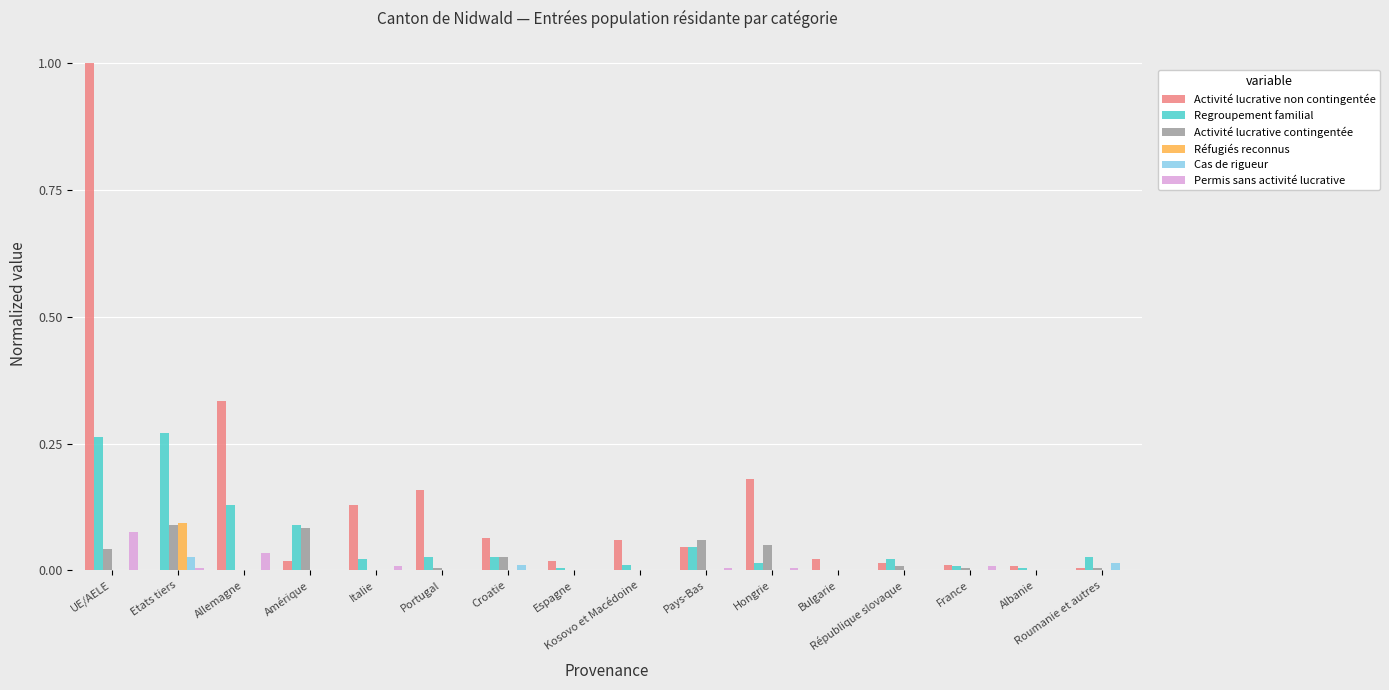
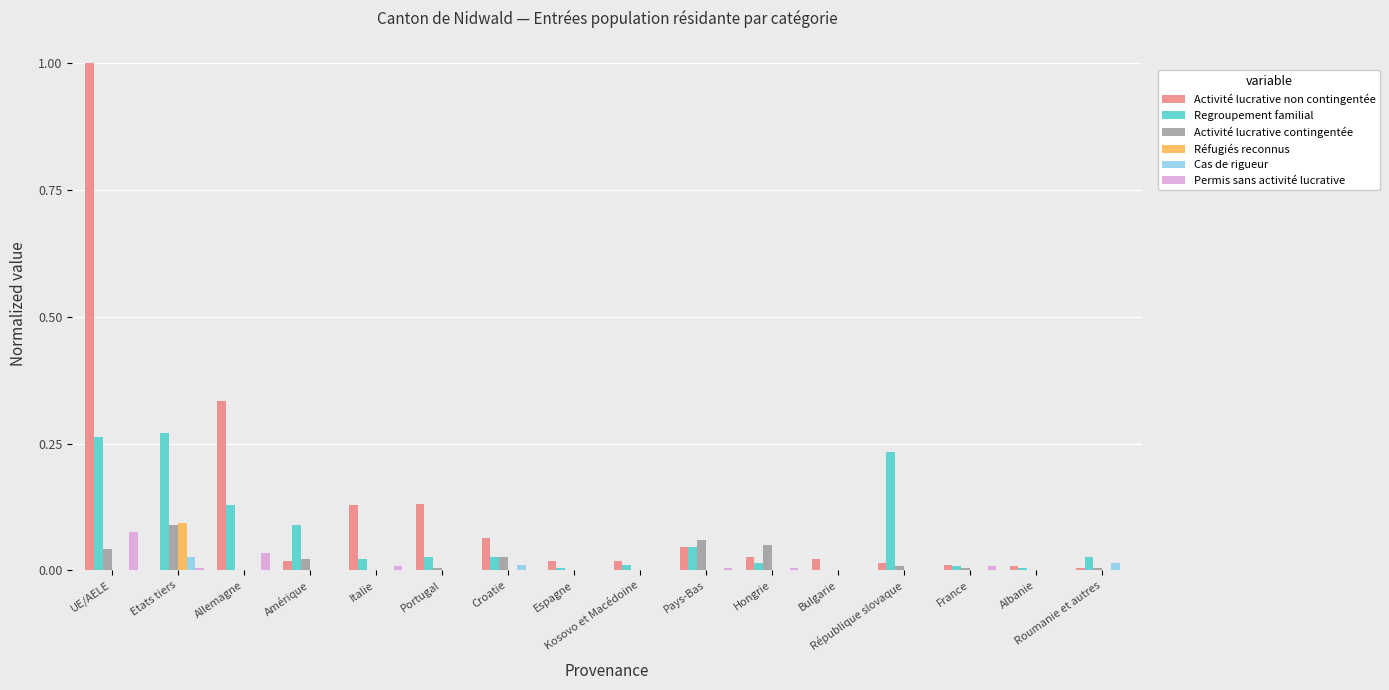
Activité lucrative contingentée, Amérique: 0.08 -> 0.02
Activité lucrative non contingentée, Portugal: 0.16 -> 0.13
Activité lucrative non contingentée, Kosovo et Macédoine: 0.06 -> 0.02
Activité lucrative non contingentée, Hongrie: 0.18 -> 0.03
Regroupement familial, République slovaque: 0.02 -> 0.23
